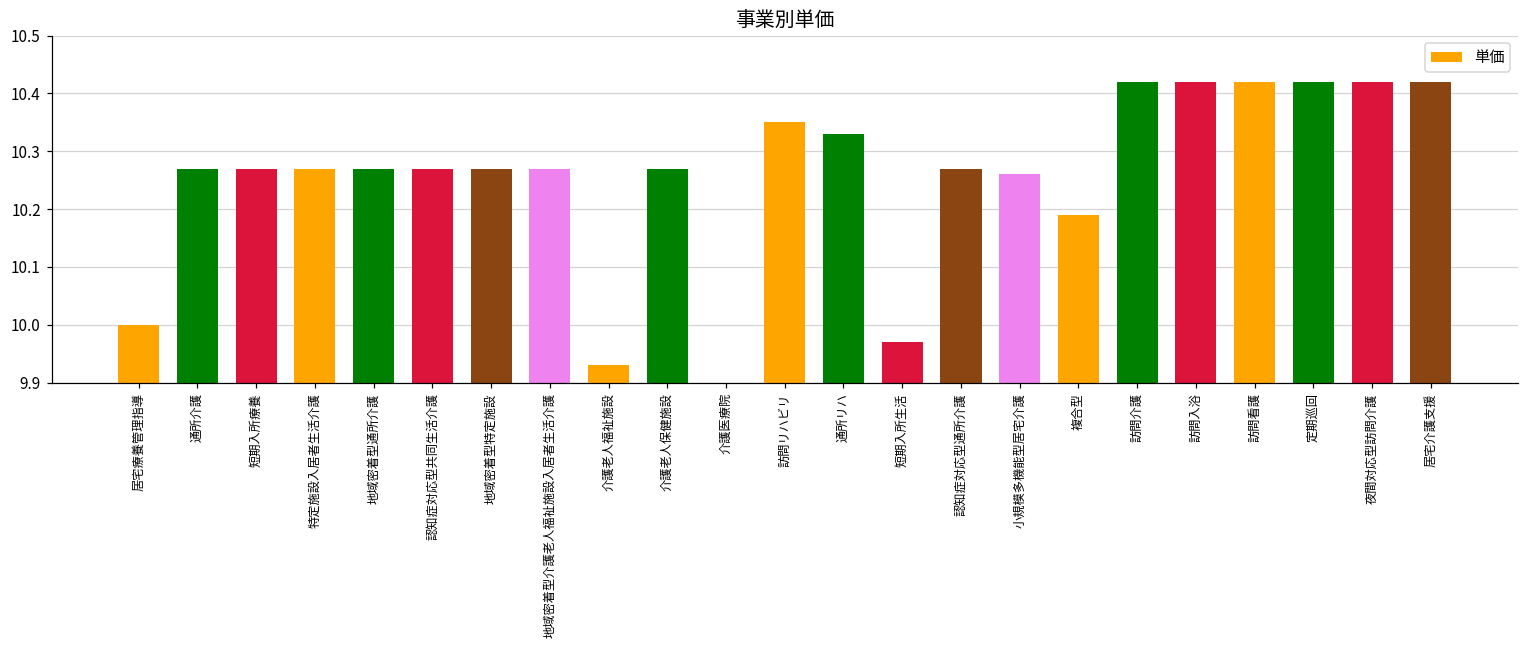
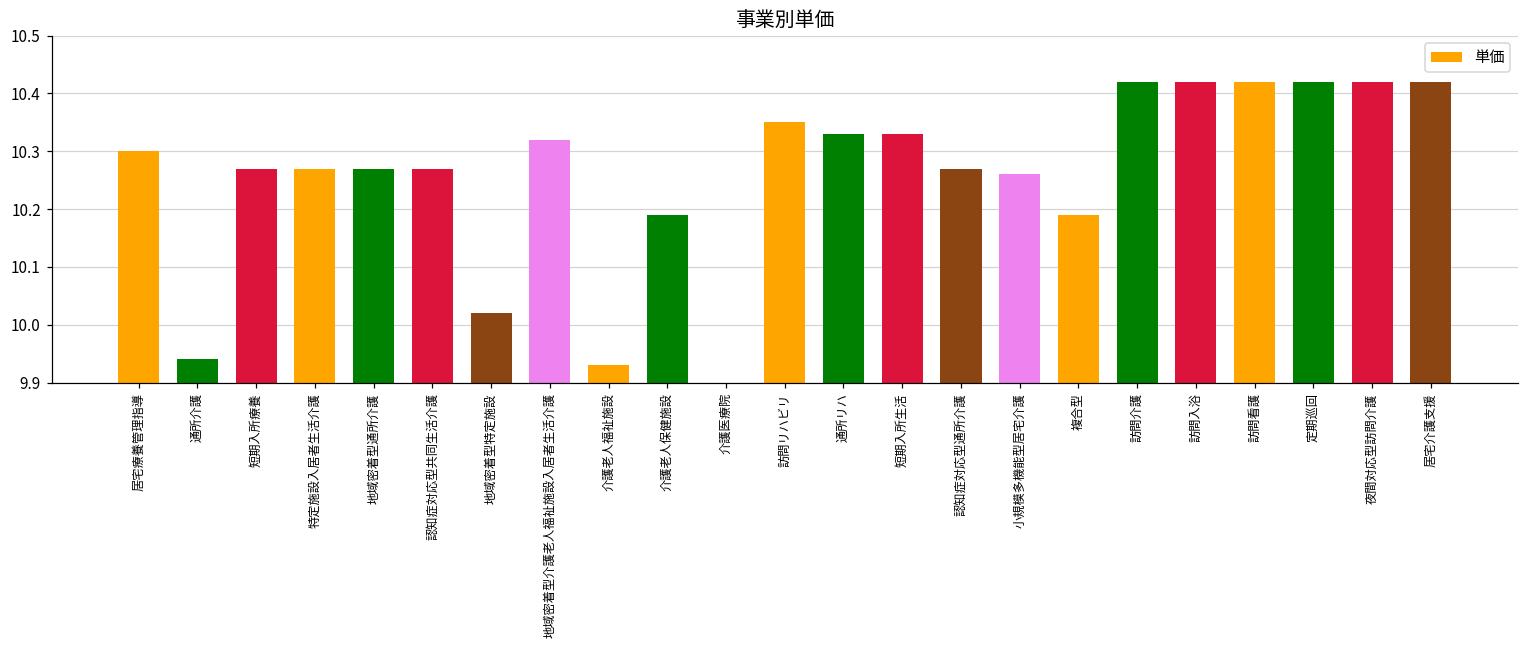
居宅療養管理指導: 10.0 -> 10.3
通所介護: 10.27 -> 9.94
地域密着型特定施設: 10.27 -> 10.02
地域密着型介護老人福祉施設入居者生活介護: 10.27 -> 10.32
介護老人保健施設: 10.27 -> 10.19
短期入所生活: 9.97 -> 10.33
